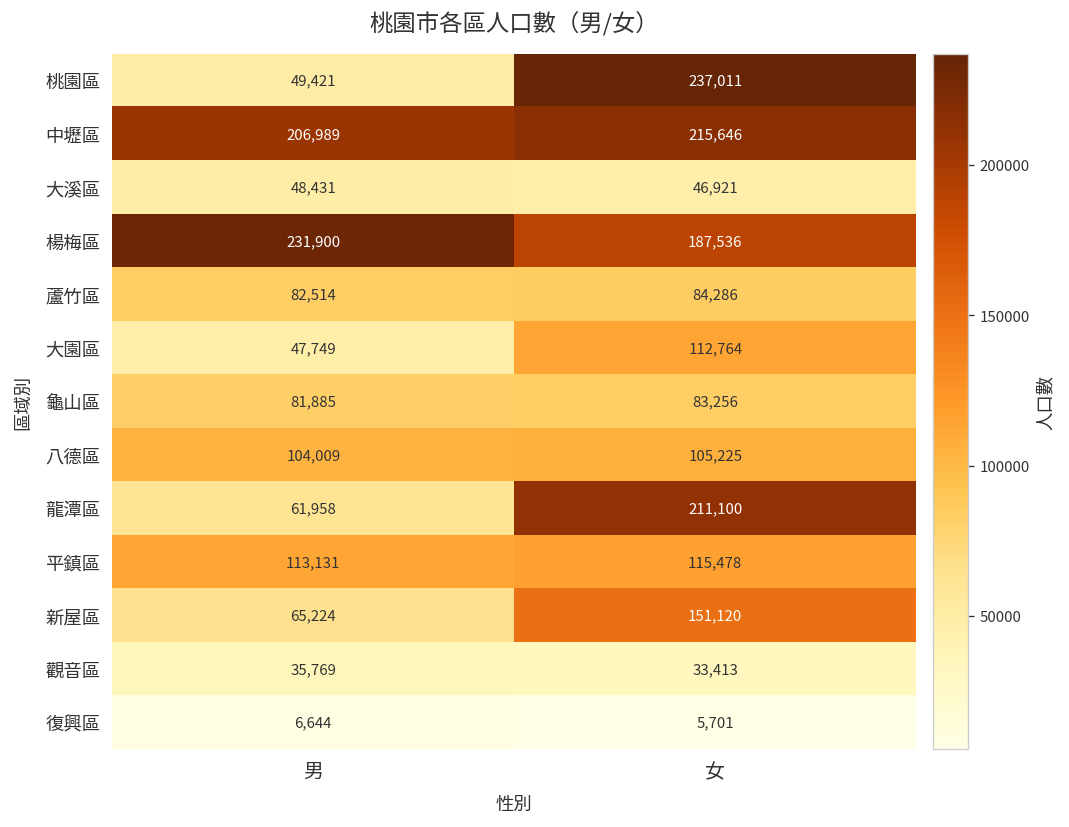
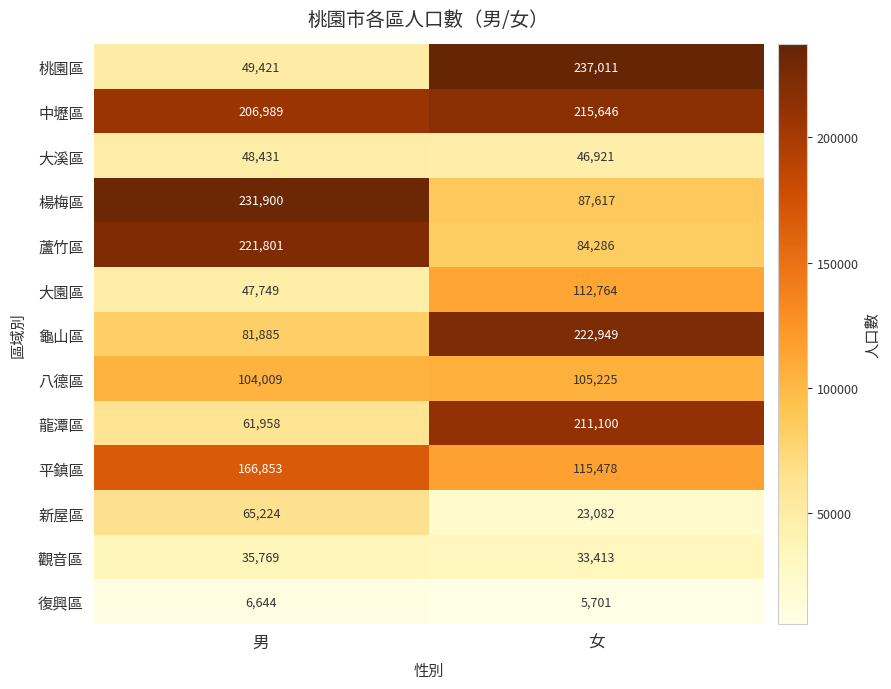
楊梅區, 女: 187,536 -> 87,617
蘆竹區, 男: 82,514 -> 221,801
龜山區, 女: 83,256 -> 222,949
平鎮區, 男: 113,131 -> 166,853
新屋區, 女: 151,120 -> 23,082
